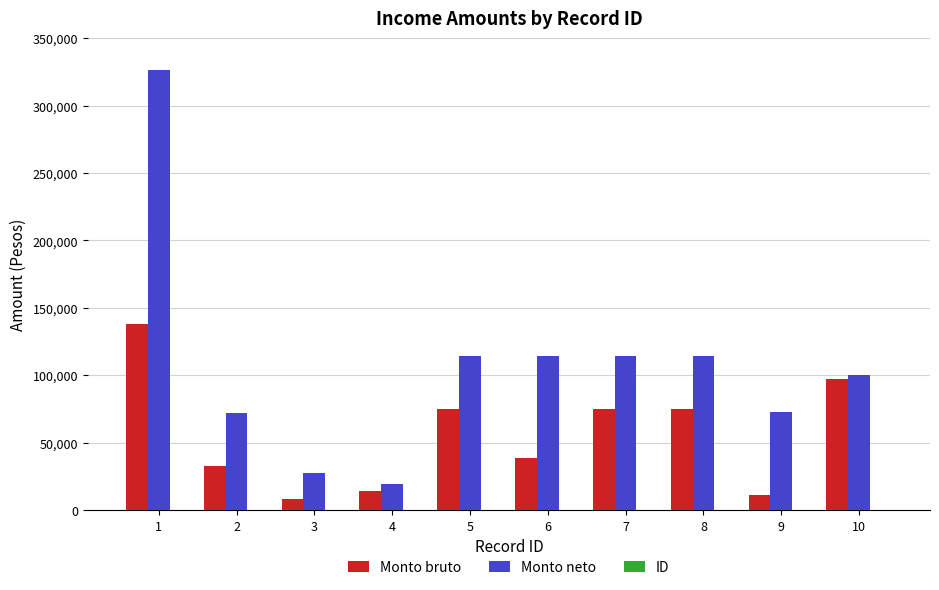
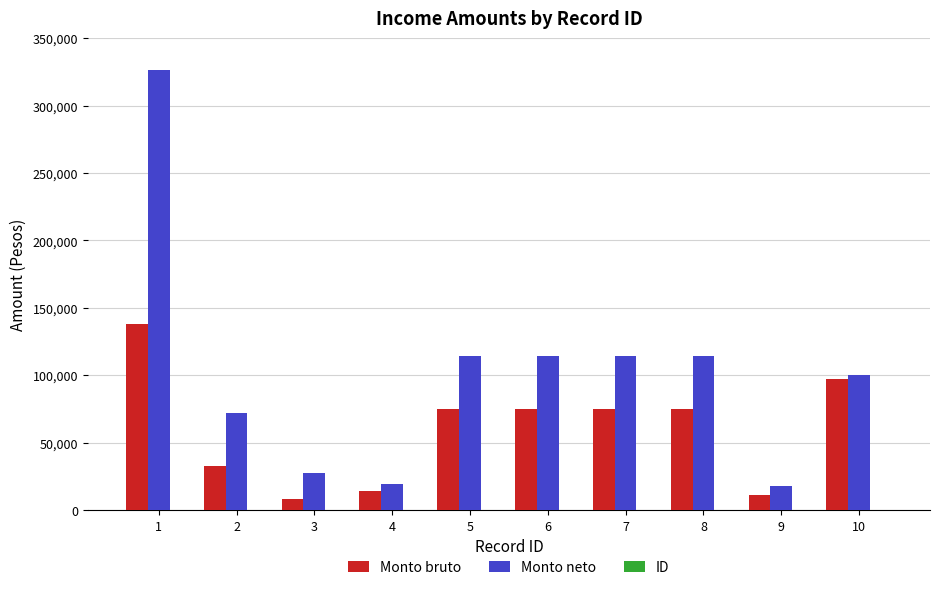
Monto bruto, 6: 39,000 -> 75,000
Monto neto, 9: 73,000 -> 18,000
